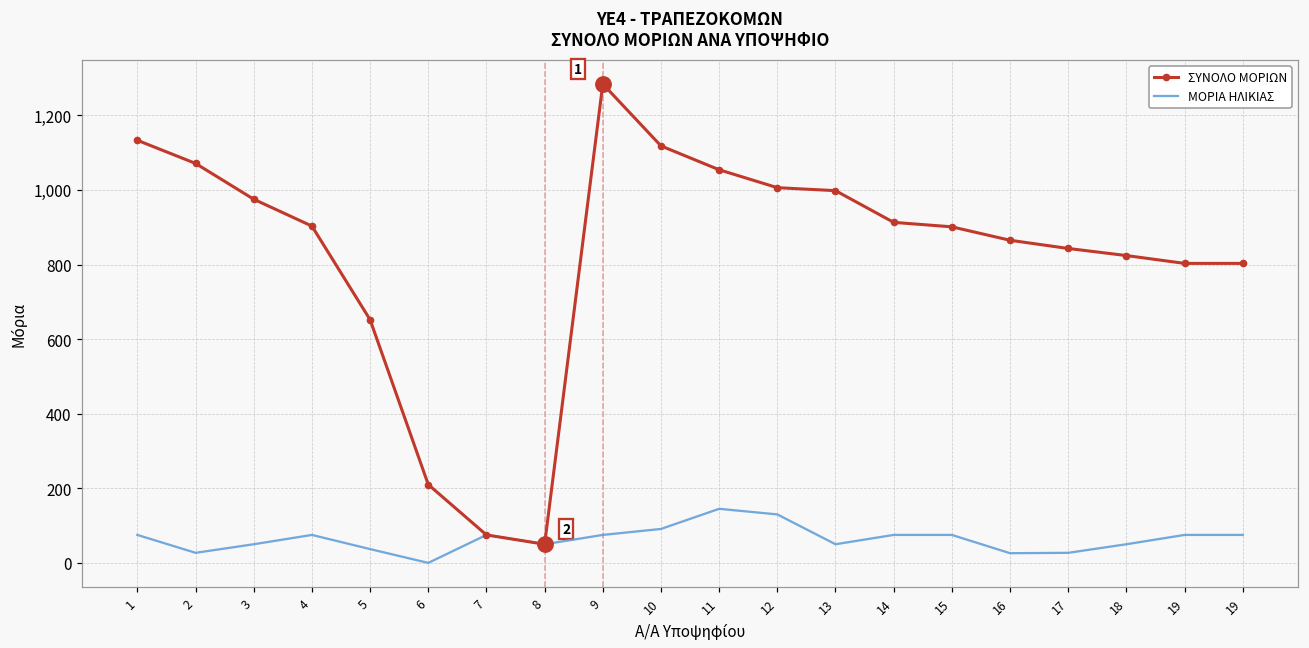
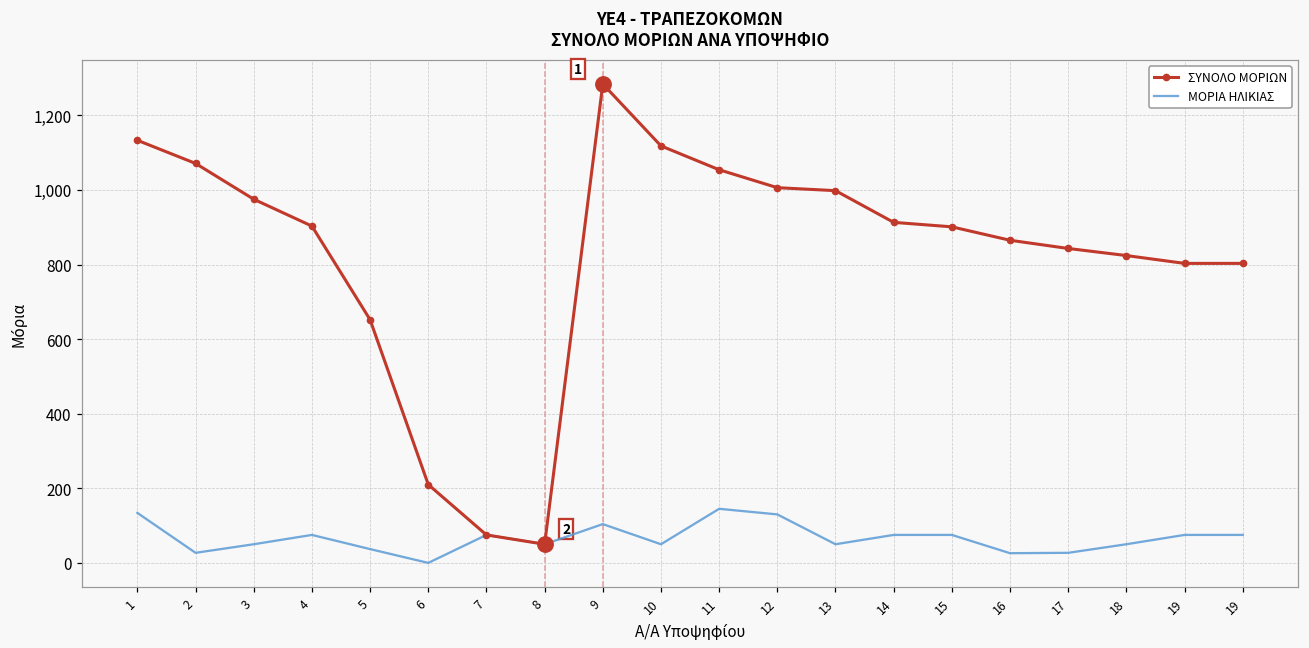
ΜΟΡΙΑ ΗΛΙΚΙΑΣ, 1: 80 -> 130
ΜΟΡΙΑ ΗΛΙΚΙΑΣ, 9: 80 -> 100
ΜΟΡΙΑ ΗΛΙΚΙΑΣ, 10: 90 -> 50
